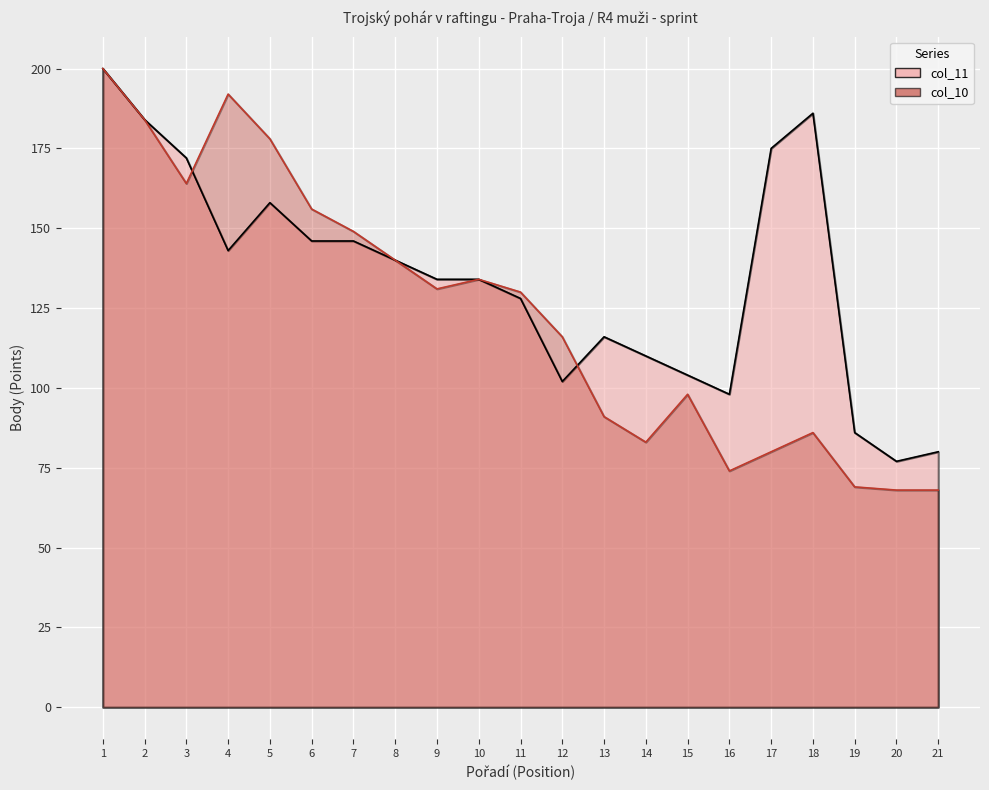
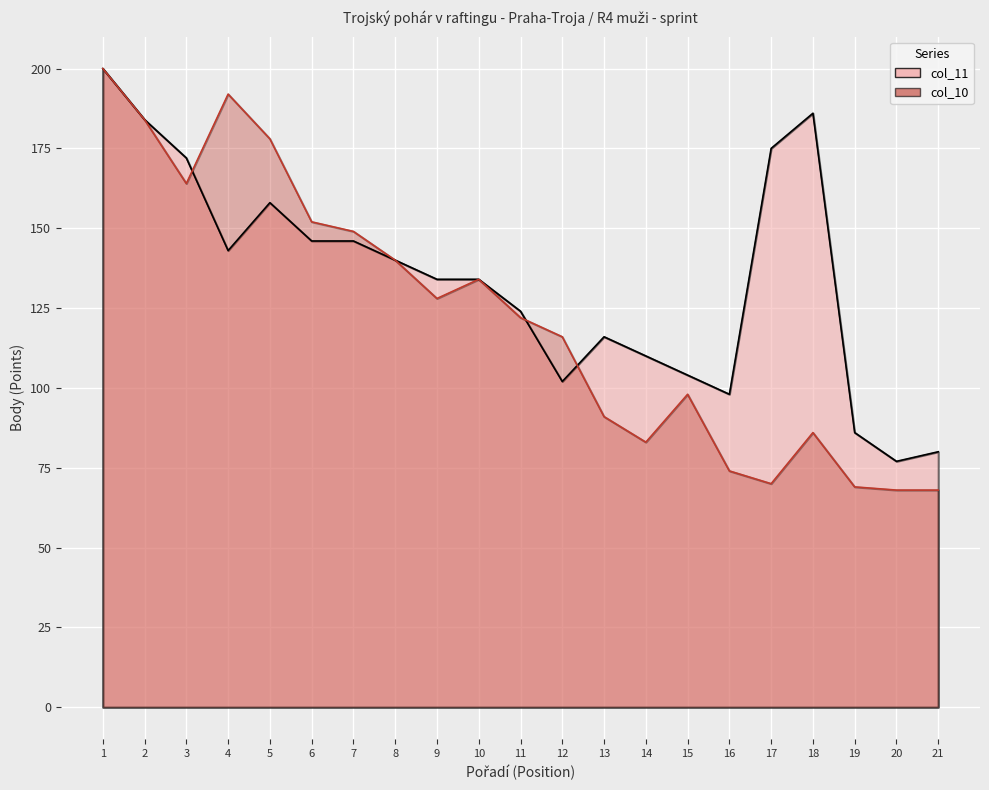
col_10, 6: 156 -> 152
col_10, 9: 131 -> 128
col_11, 11: 128 -> 124
col_10, 11: 130 -> 122
col_10, 17: 80 -> 70
